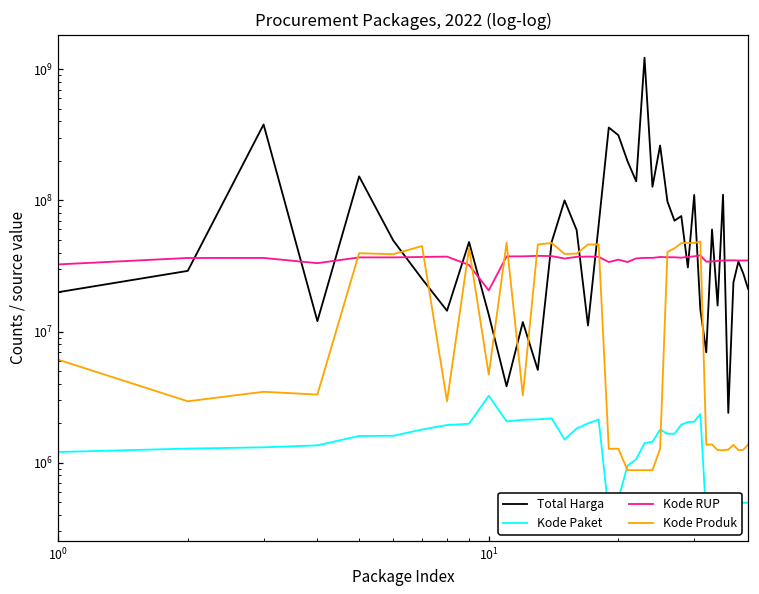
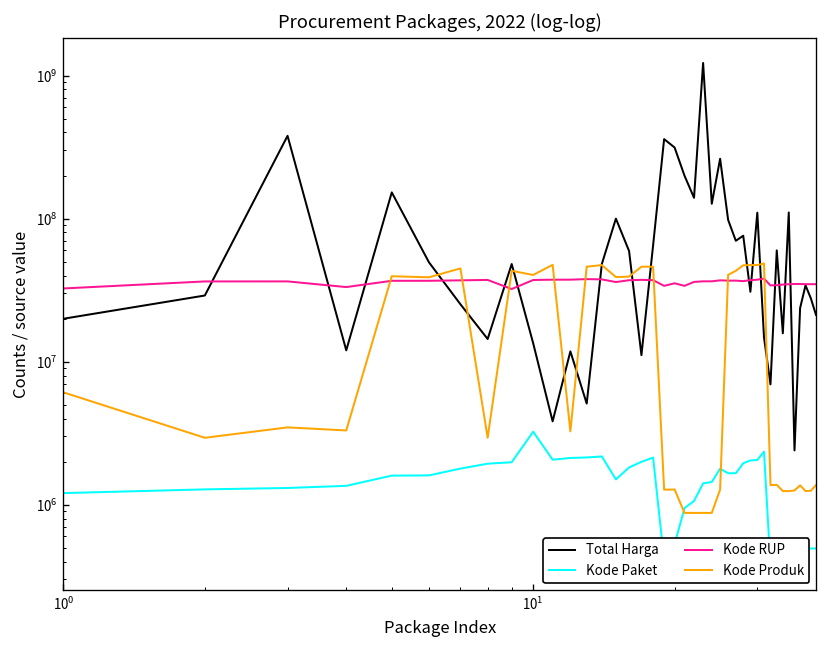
Kode RUP, 10^1: 21000000 -> 37000000
Kode Produk, 10^1: 4700000 -> 40000000
